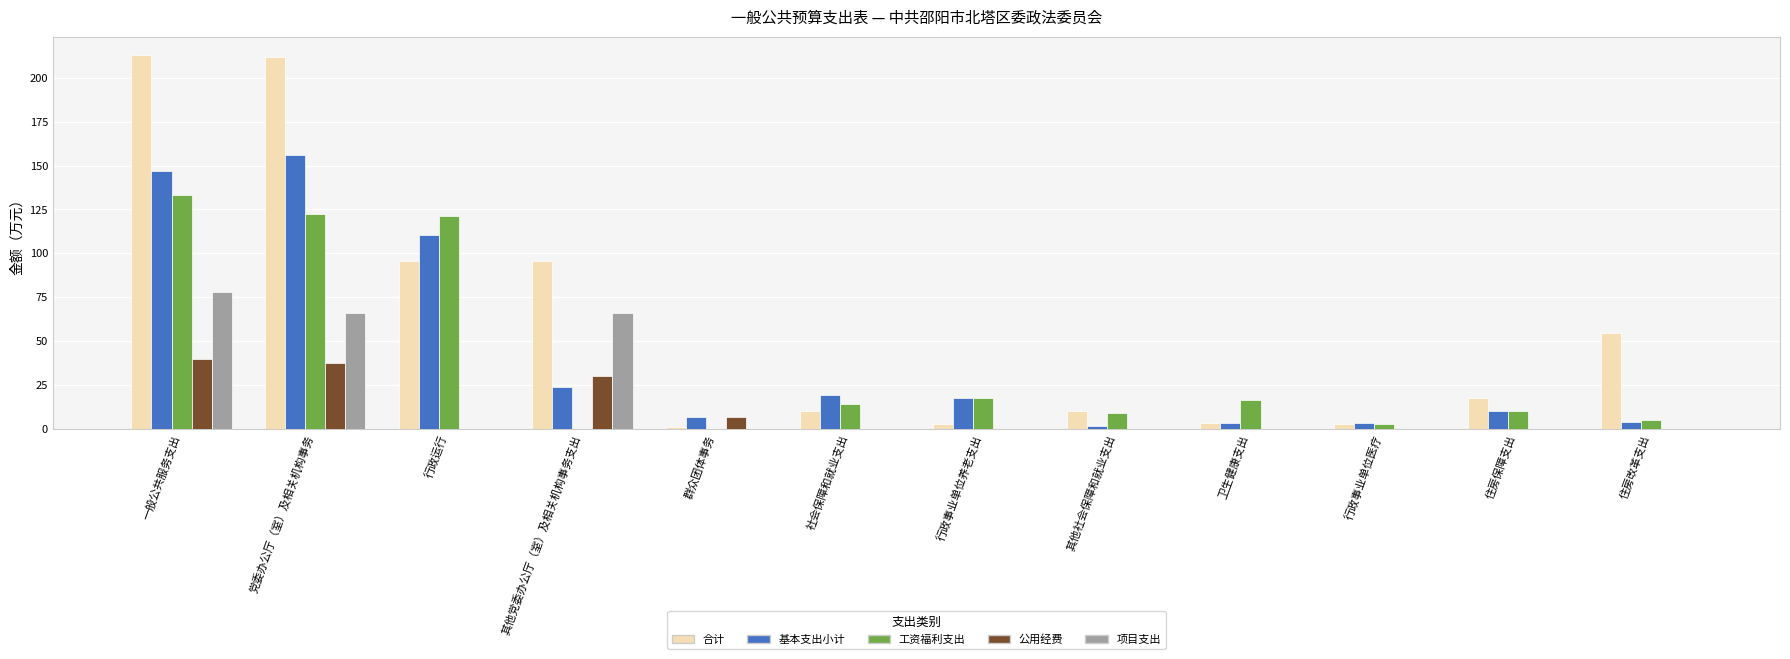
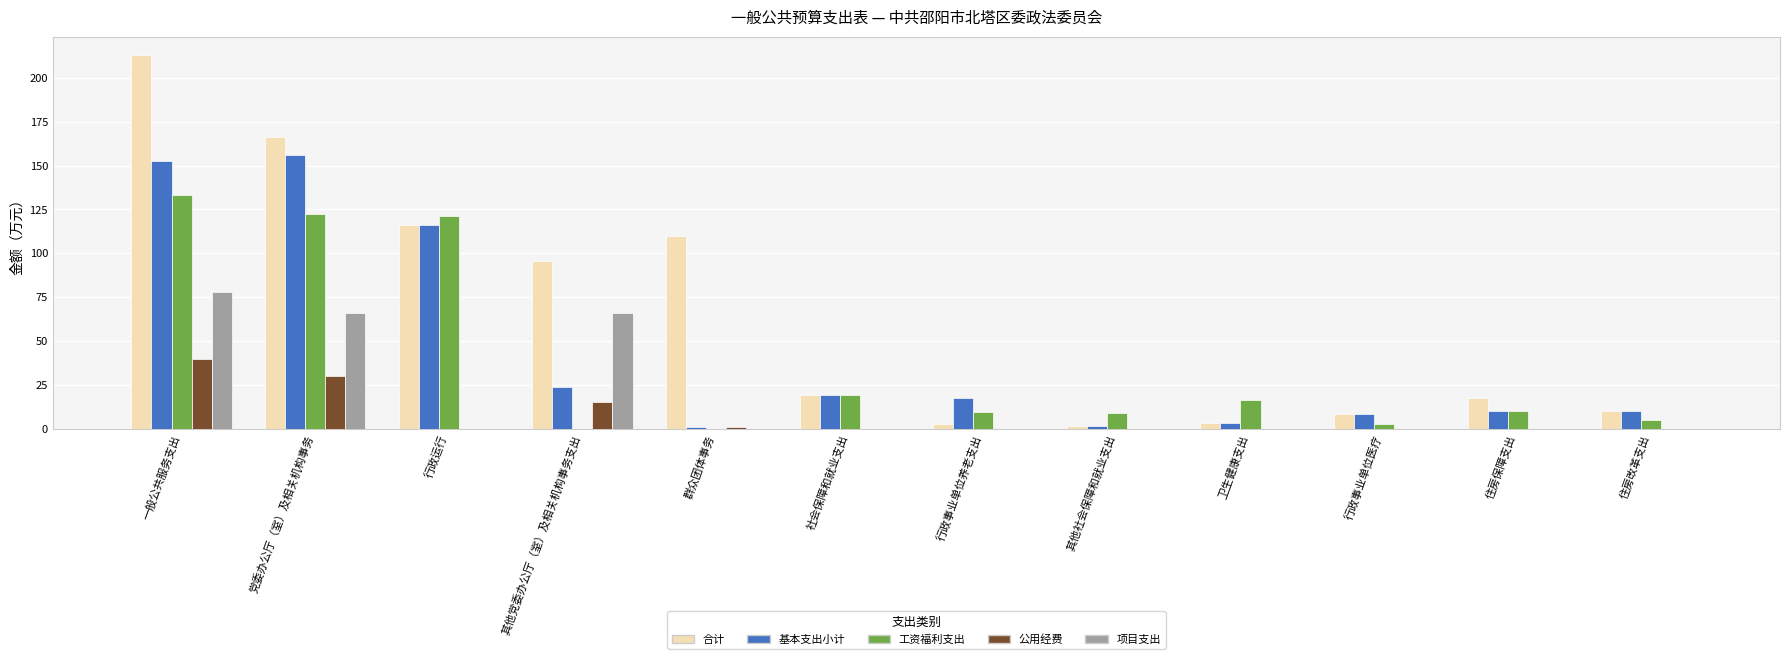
基本支出小计, 一般公共服务支出: 147 -> 153
合计, 党委办公厅（室）及相关机构事务: 212 -> 166
公用经费, 党委办公厅（室）及相关机构事务: 38 -> 30
合计, 行政运行: 95 -> 116
基本支出小计, 行政运行: 110 -> 116
公用经费, 其他党委办公厅（室）及相关机构事务支出: 30 -> 15
合计, 群众团体事务: 1 -> 110
基本支出小计, 群众团体事务: 7 -> 1
公用经费, 群众团体事务: 7 -> 1
合计, 社会保障和就业支出: 10 -> 19
工资福利支出, 社会保障和就业支出: 14 -> 19
工资福利支出, 行政事业单位养老支出: 18 -> 9
合计, 其他社会保障和就业支出: 10 -> 2
合计, 行政事业单位医疗: 3 -> 8
基本支出小计, 行政事业单位医疗: 3 -> 8
合计, 住房改革支出: 54 -> 10
基本支出小计, 住房改革支出: 4 -> 10
